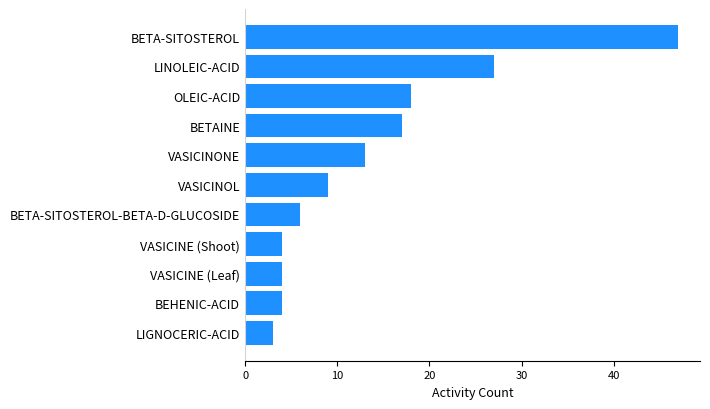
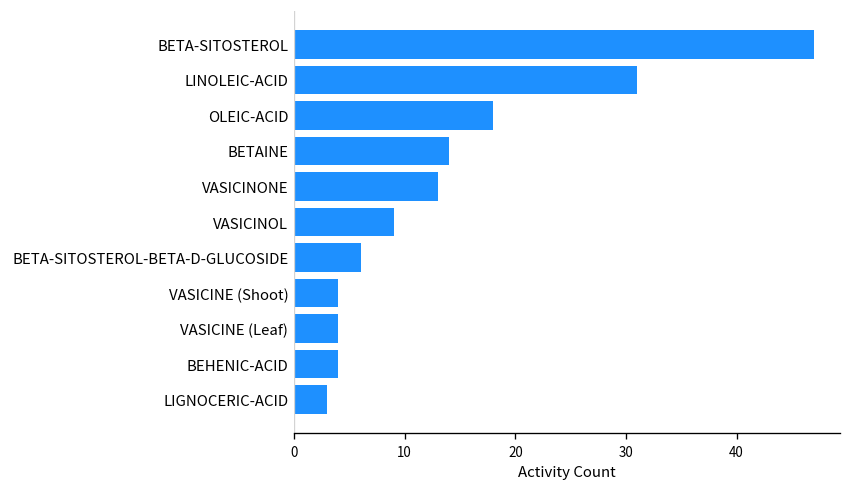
LINOLEIC-ACID: 27 -> 31
BETAINE: 17 -> 14
